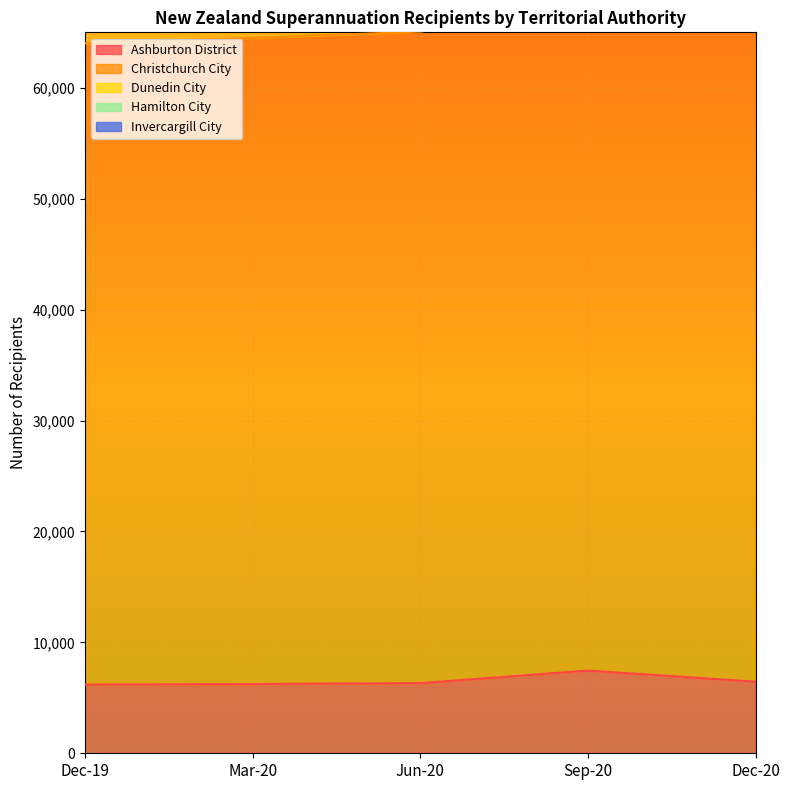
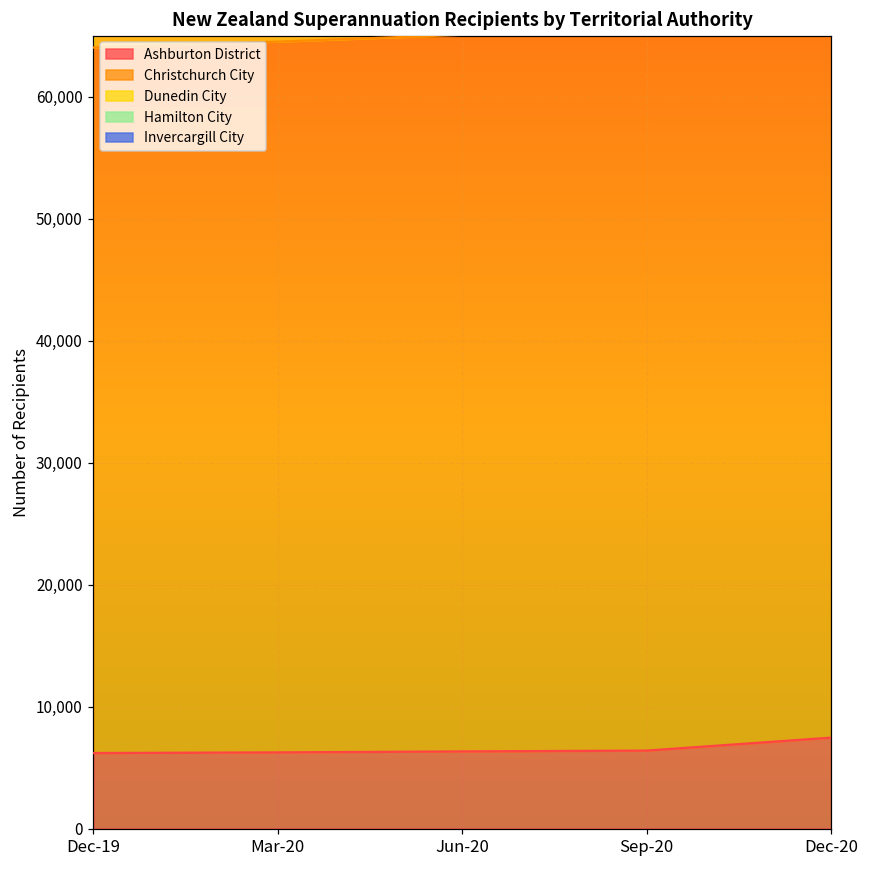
Ashburton District, Sep-20: 7,500 -> 6,400
Ashburton District, Dec-20: 6,500 -> 7,500
